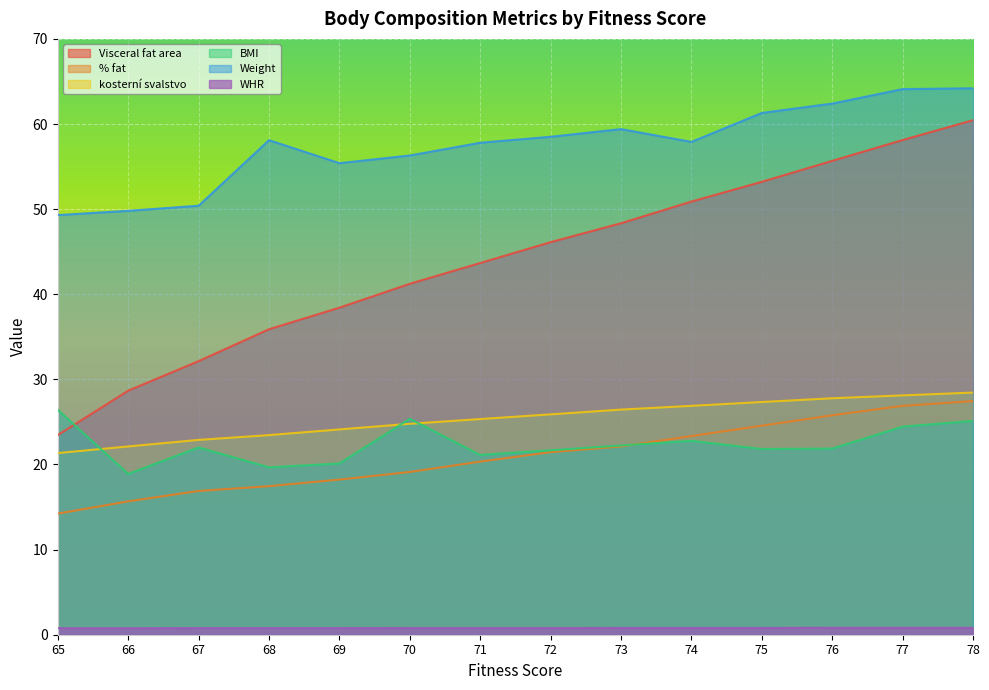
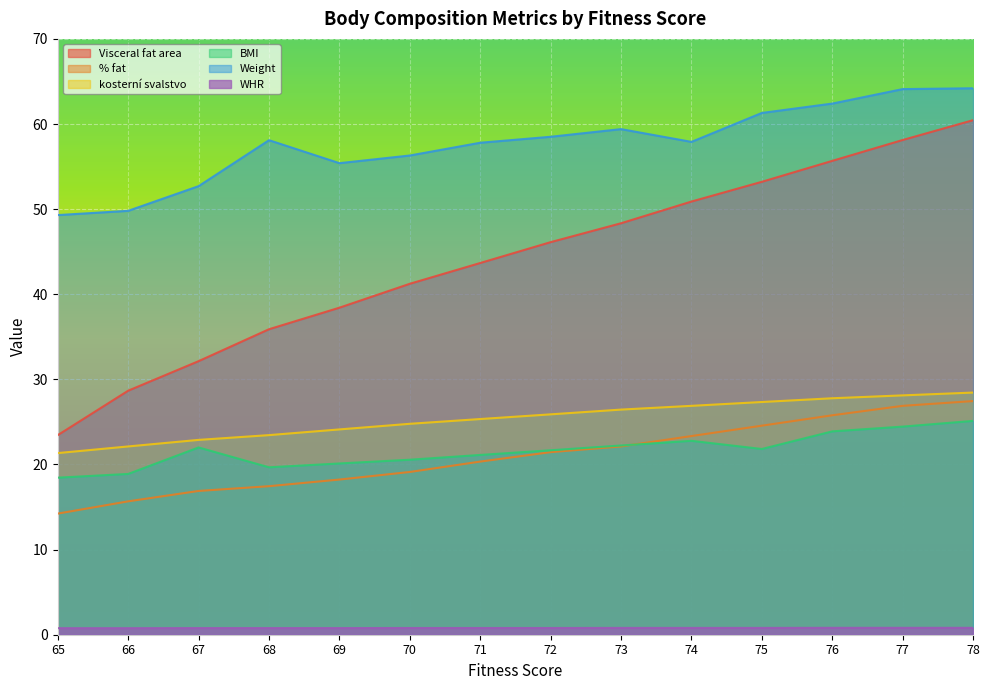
BMI, 65: 26 -> 18
Weight, 67: 50 -> 53
BMI, 70: 25 -> 21
BMI, 76: 22 -> 24
